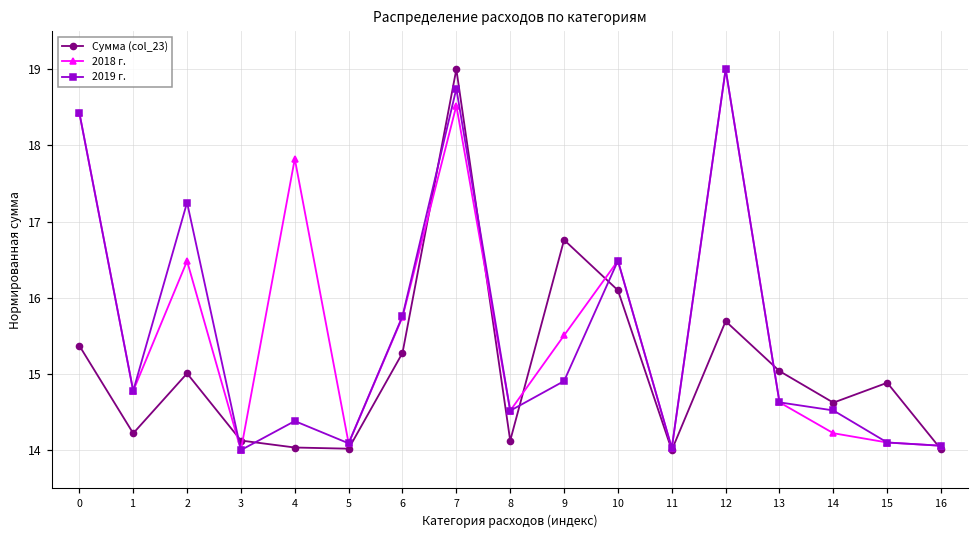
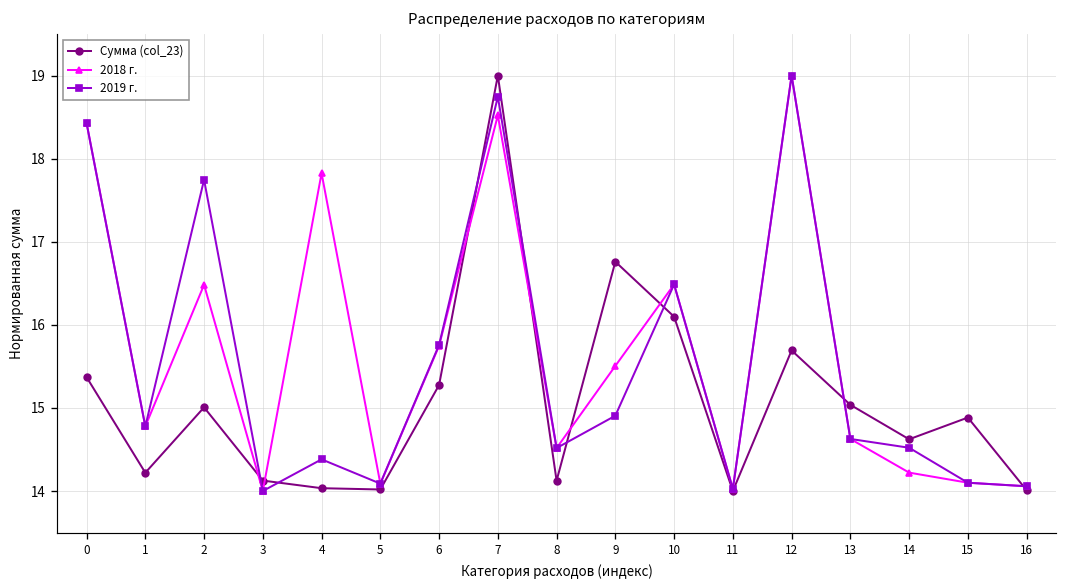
2019 г., 2: 17.3 -> 17.7
